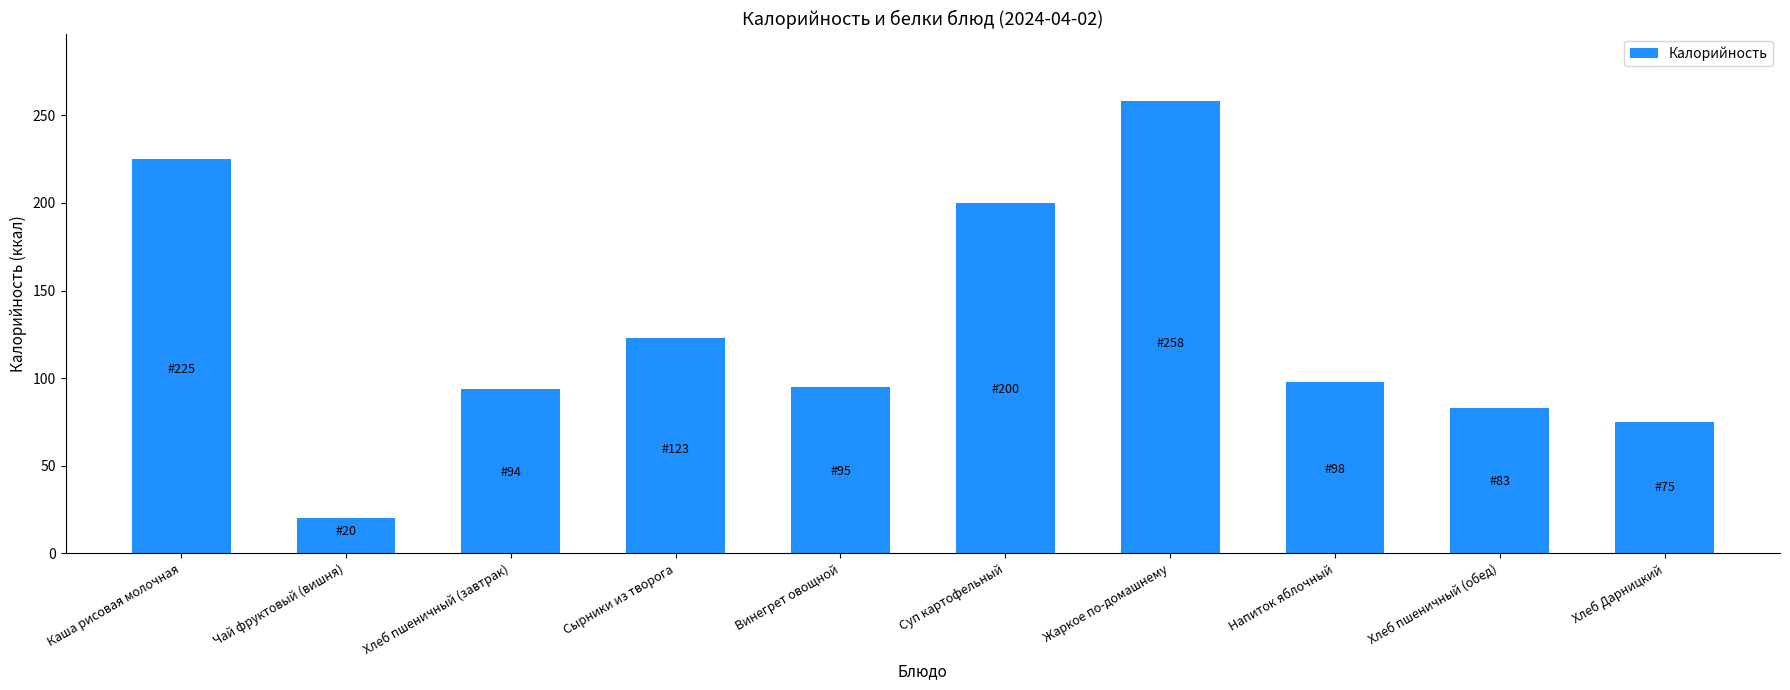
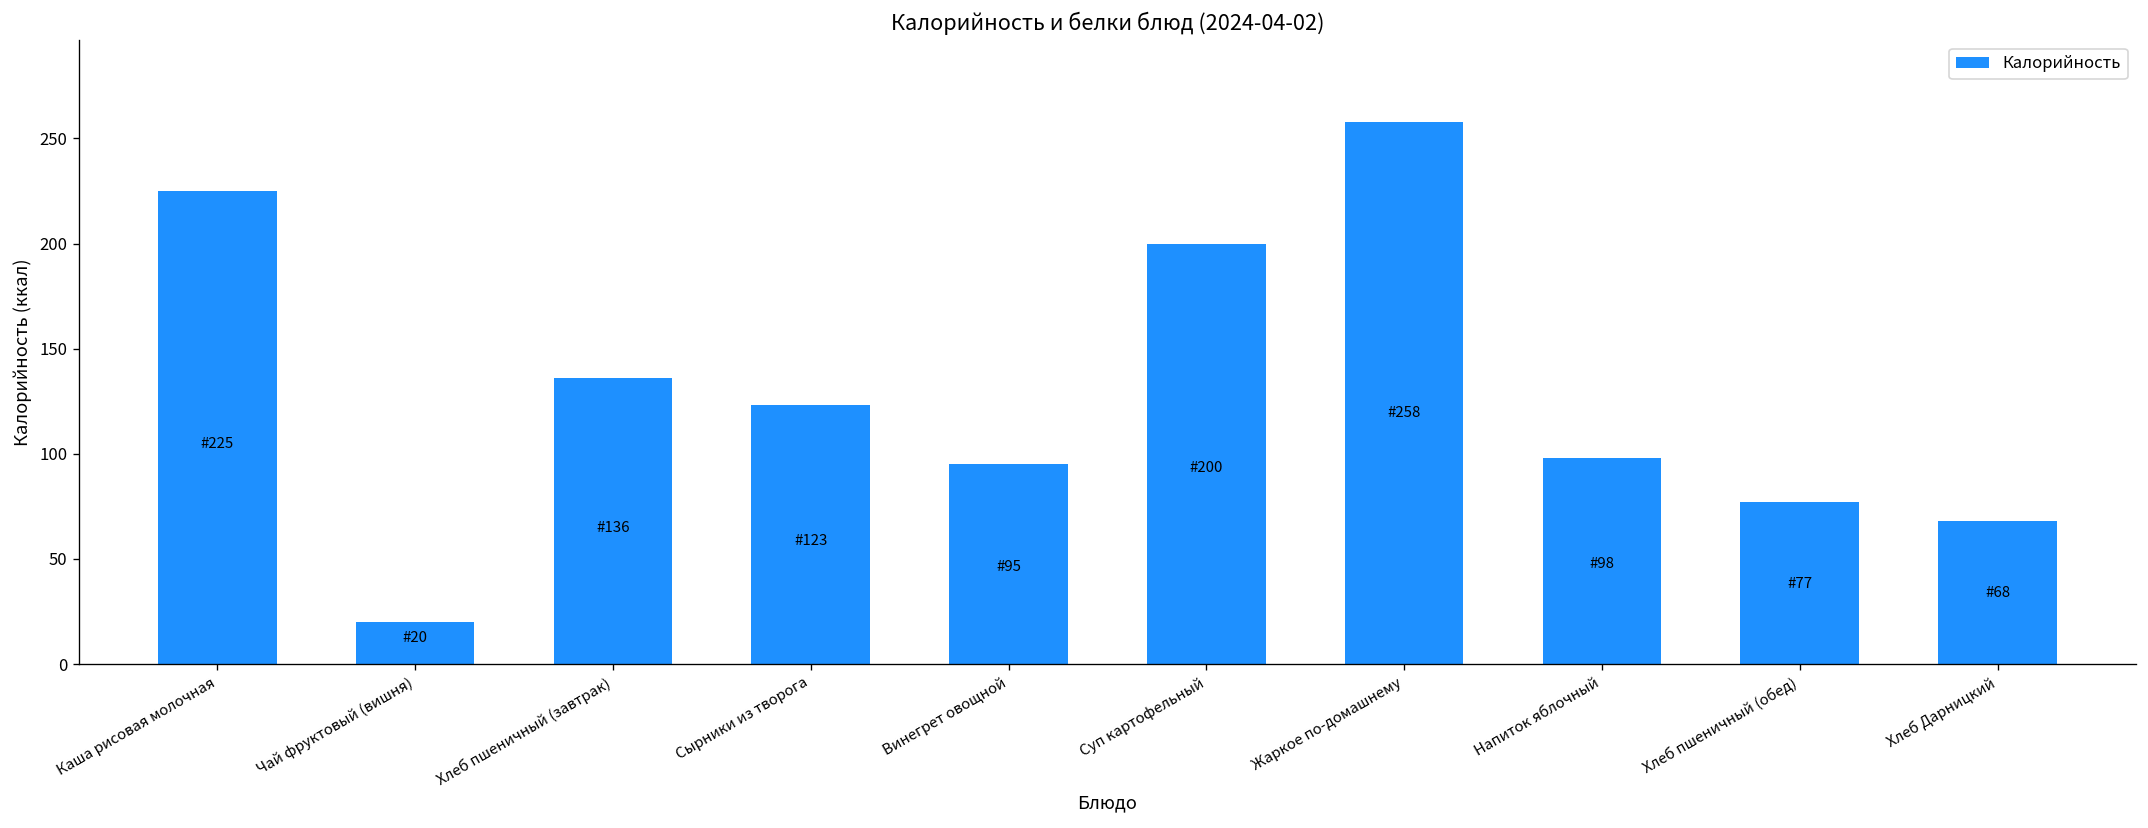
Хлеб пшеничный (завтрак): 94 -> 136
Хлеб пшеничный (обед): 83 -> 77
Хлеб Дарницкий: 75 -> 68
